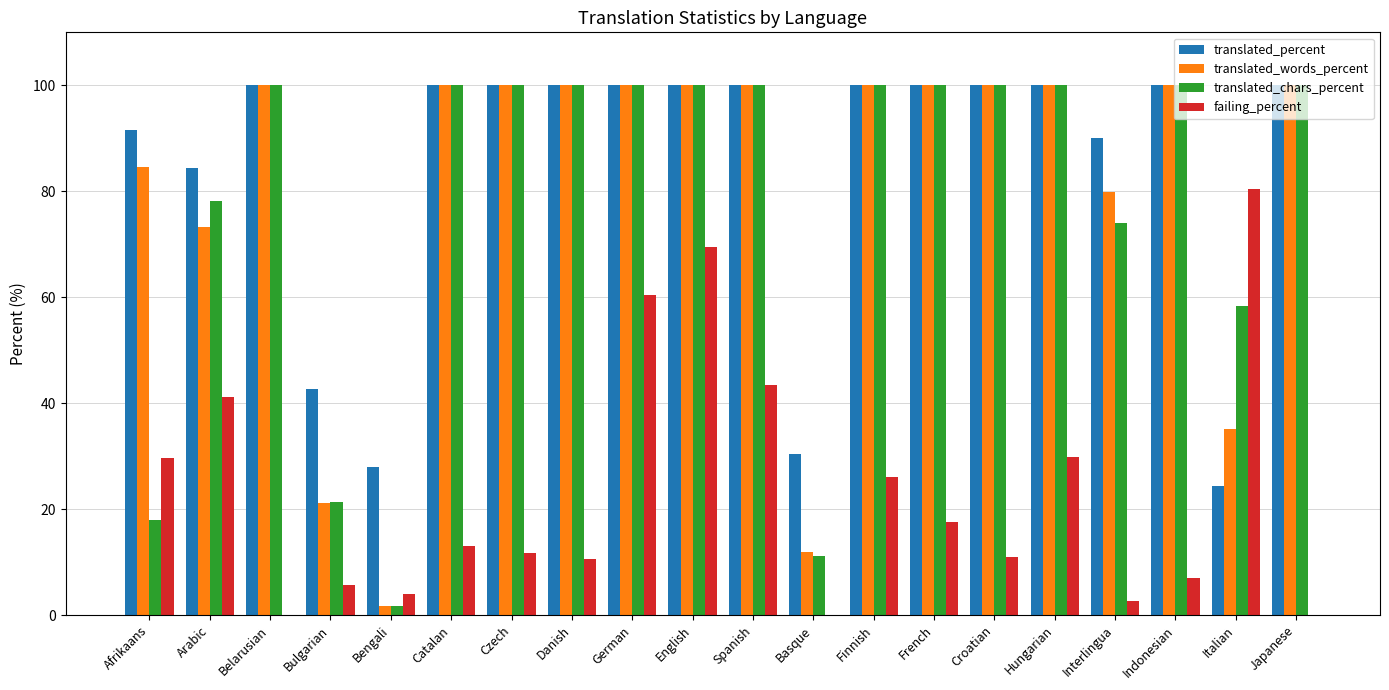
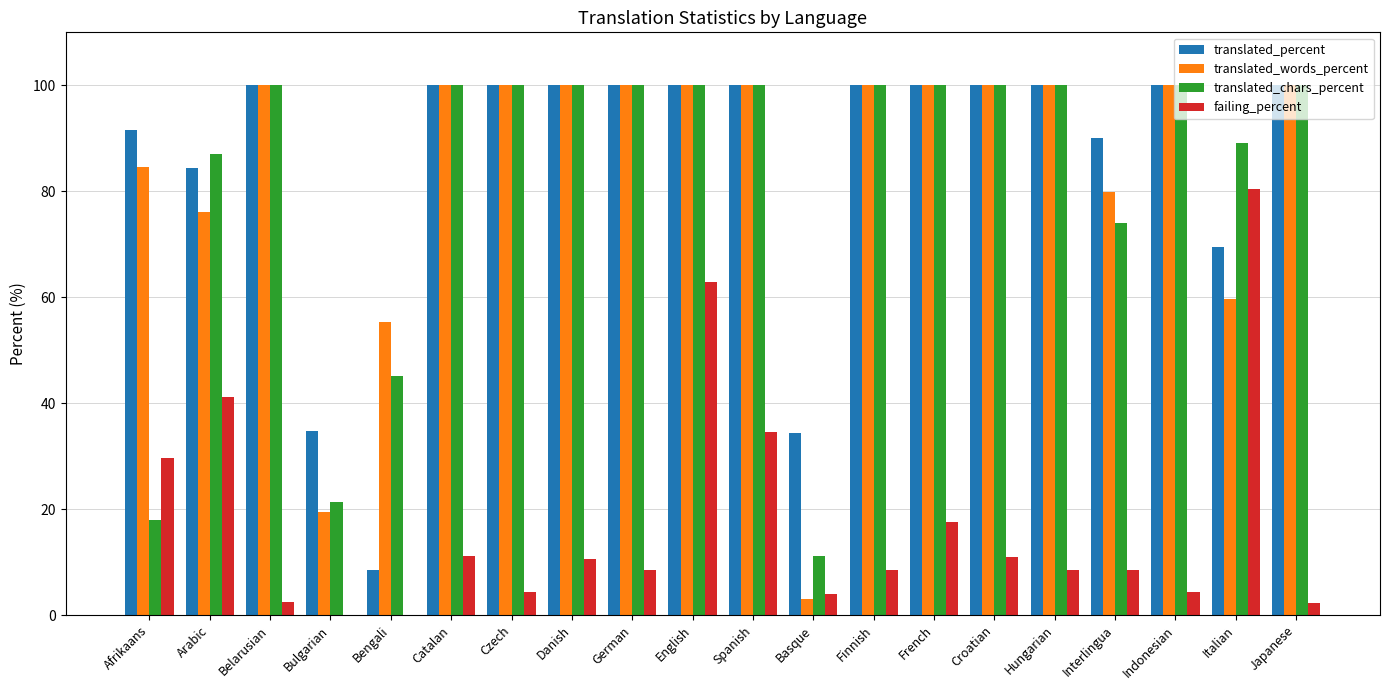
translated_words_percent, Arabic: 73 -> 76
translated_chars_percent, Arabic: 78 -> 87
failing_percent, Belarusian: 0 -> 2
translated_percent, Bulgarian: 43 -> 35
translated_words_percent, Bulgarian: 21 -> 19
failing_percent, Bulgarian: 6 -> 0
translated_percent, Bengali: 28 -> 9
translated_words_percent, Bengali: 2 -> 55
translated_chars_percent, Bengali: 2 -> 45
failing_percent, Bengali: 4 -> 0
failing_percent, Catalan: 13 -> 11
failing_percent, Czech: 12 -> 4
failing_percent, German: 61 -> 9
failing_percent, English: 70 -> 63
failing_percent, Spanish: 43 -> 35
translated_percent, Basque: 30 -> 34
translated_words_percent, Basque: 12 -> 3
failing_percent, Basque: 0 -> 4
failing_percent, Finnish: 26 -> 9
failing_percent, Hungarian: 30 -> 9
failing_percent, Interlingua: 3 -> 9
failing_percent, Indonesian: 7 -> 4
translated_percent, Italian: 24 -> 70
translated_words_percent, Italian: 35 -> 60
translated_chars_percent, Italian: 58 -> 89
failing_percent, Japanese: 0 -> 2
